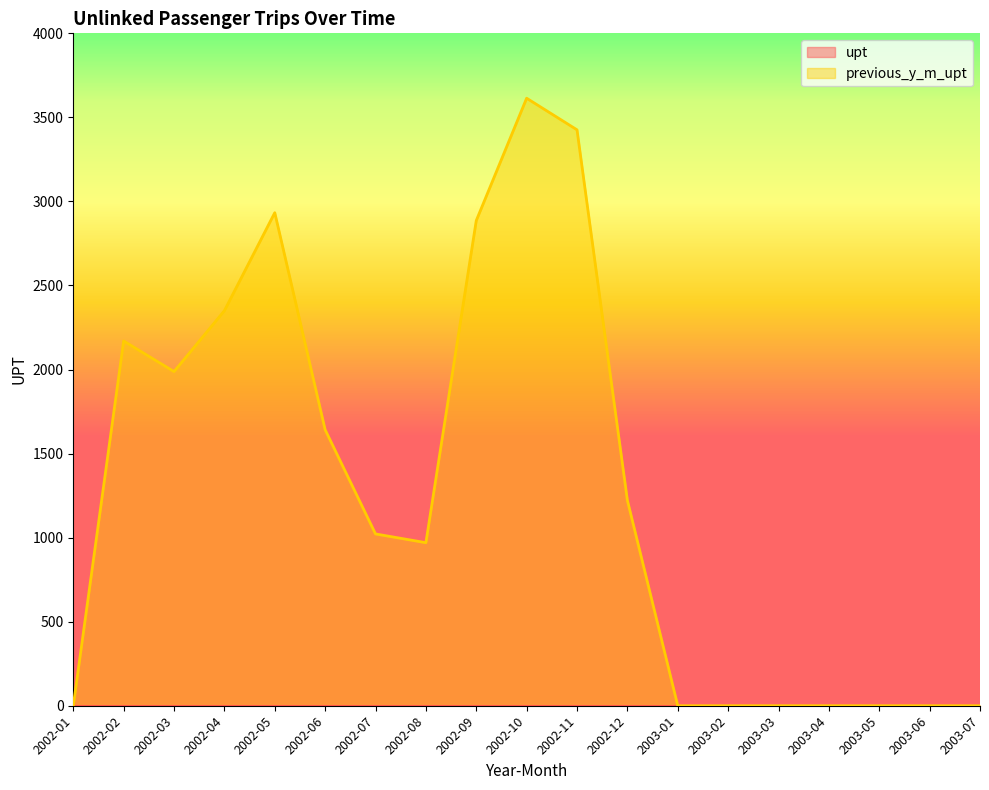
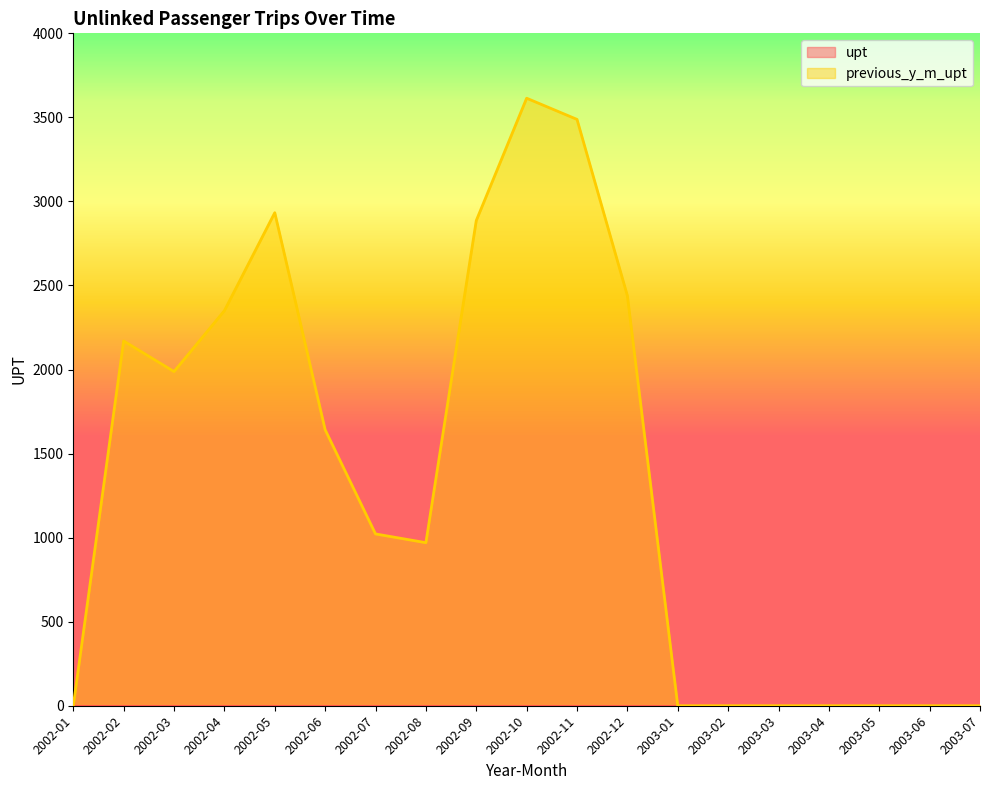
previous_y_m_upt, 2002-11: 3430 -> 3490
previous_y_m_upt, 2002-12: 1220 -> 2440
